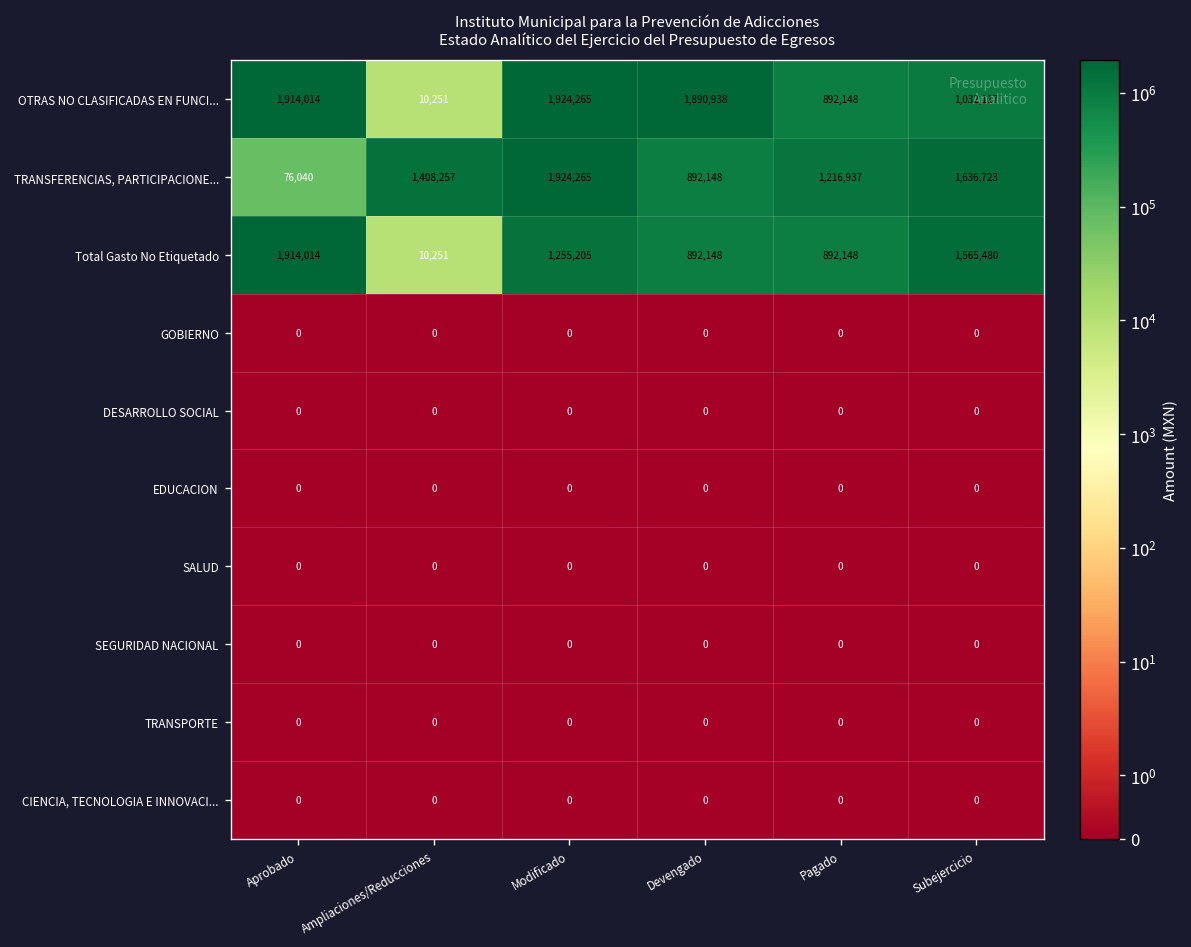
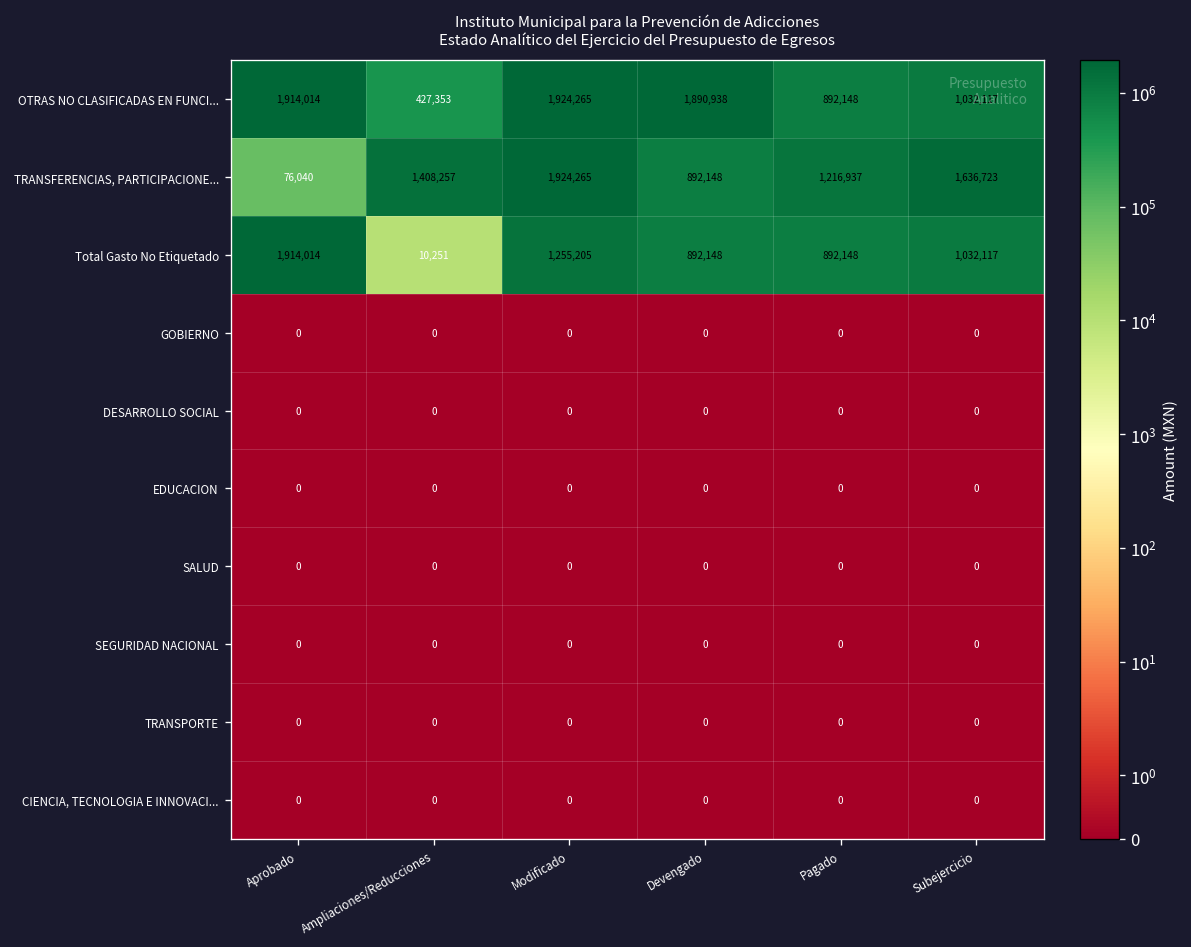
OTRAS NO CLASIFICADAS EN FUNCI..., Ampliaciones/Reducciones: 10,251 -> 427,353
Total Gasto No Etiquetado, Subejercicio: 1,565,480 -> 1,032,117
